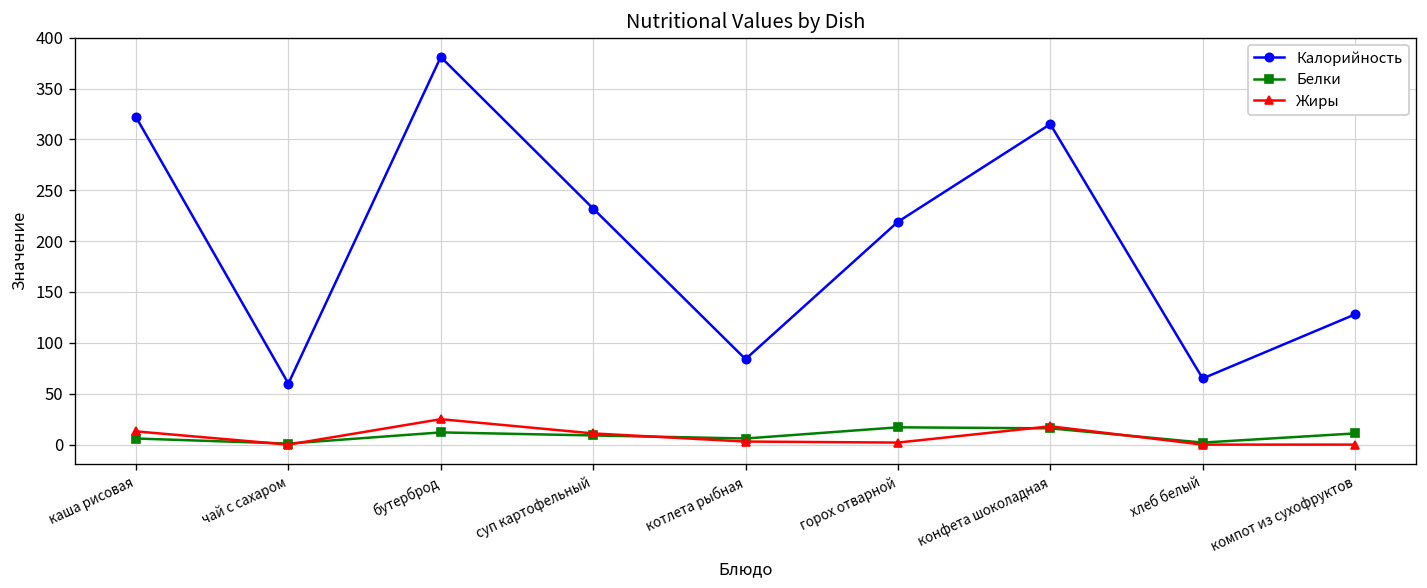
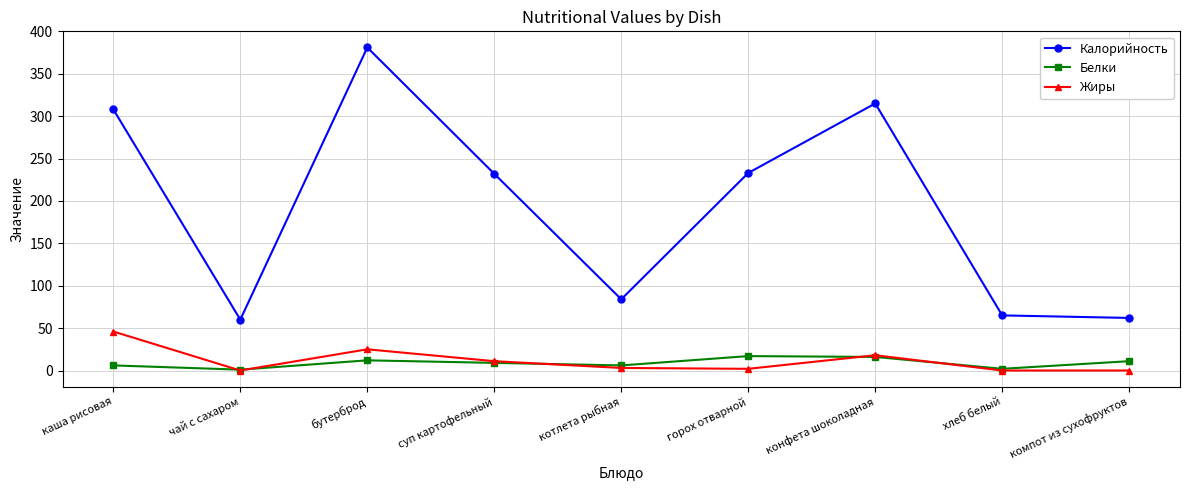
Калорийность, каша рисовая: 320 -> 310
Жиры, каша рисовая: 10 -> 50
Калорийность, горох отварной: 220 -> 230
Калорийность, компот из сухофруктов: 130 -> 60
